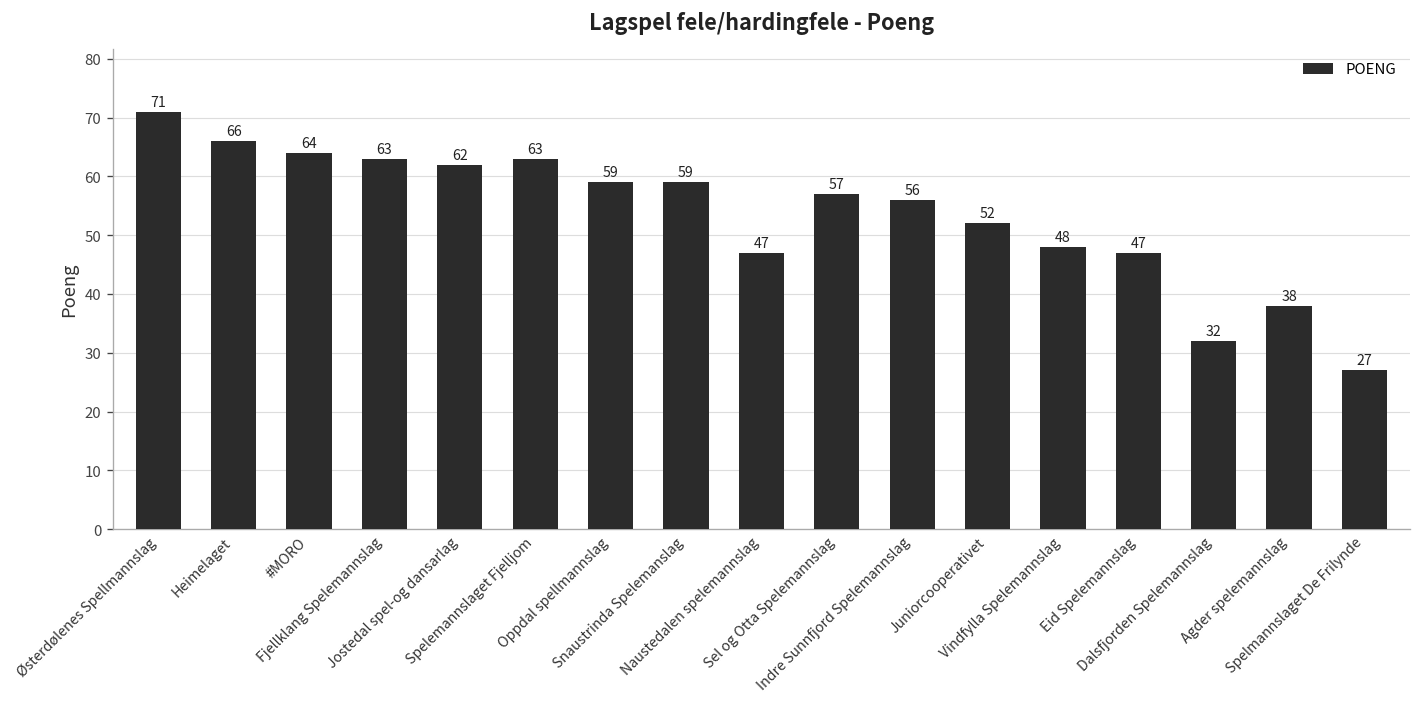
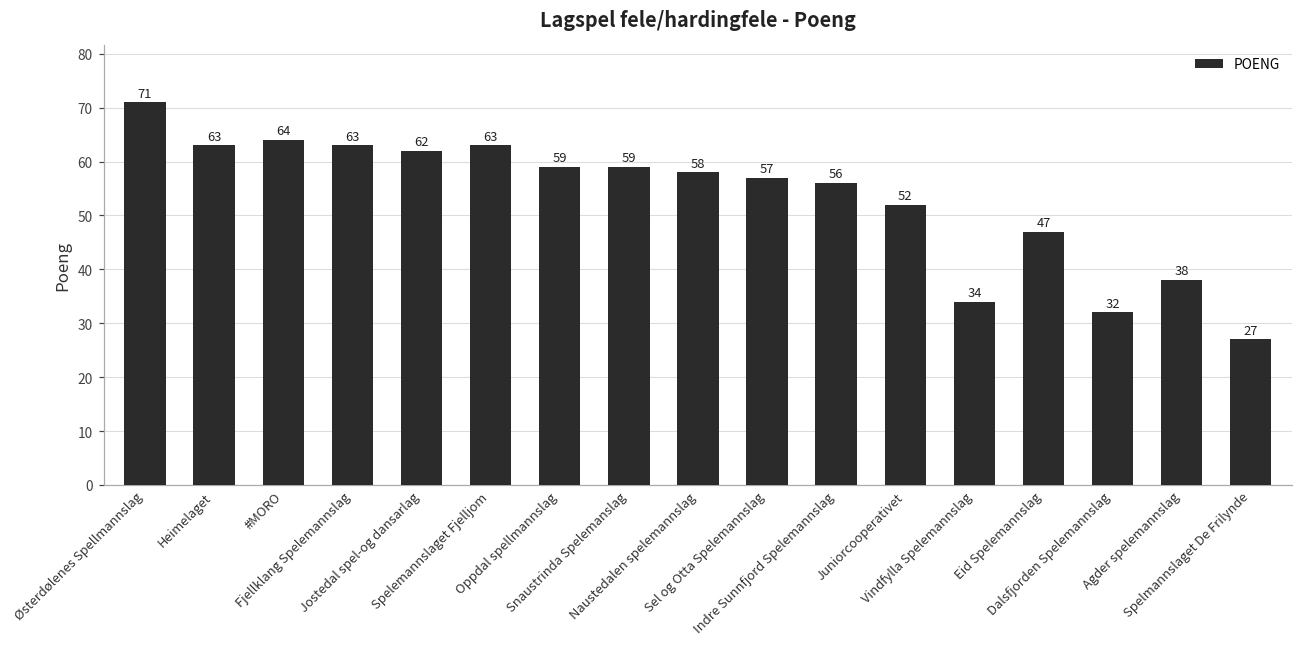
Heimelaget: 66 -> 63
Naustedalen spelemannslag: 47 -> 58
Vindfylla Spelemannslag: 48 -> 34
